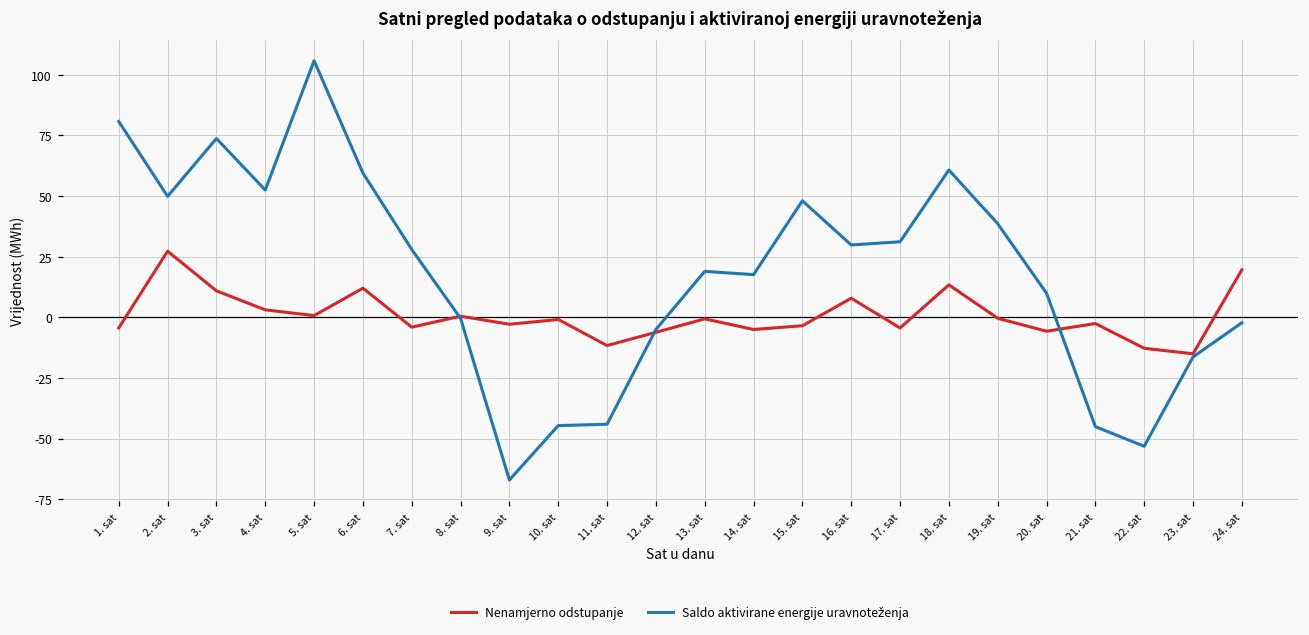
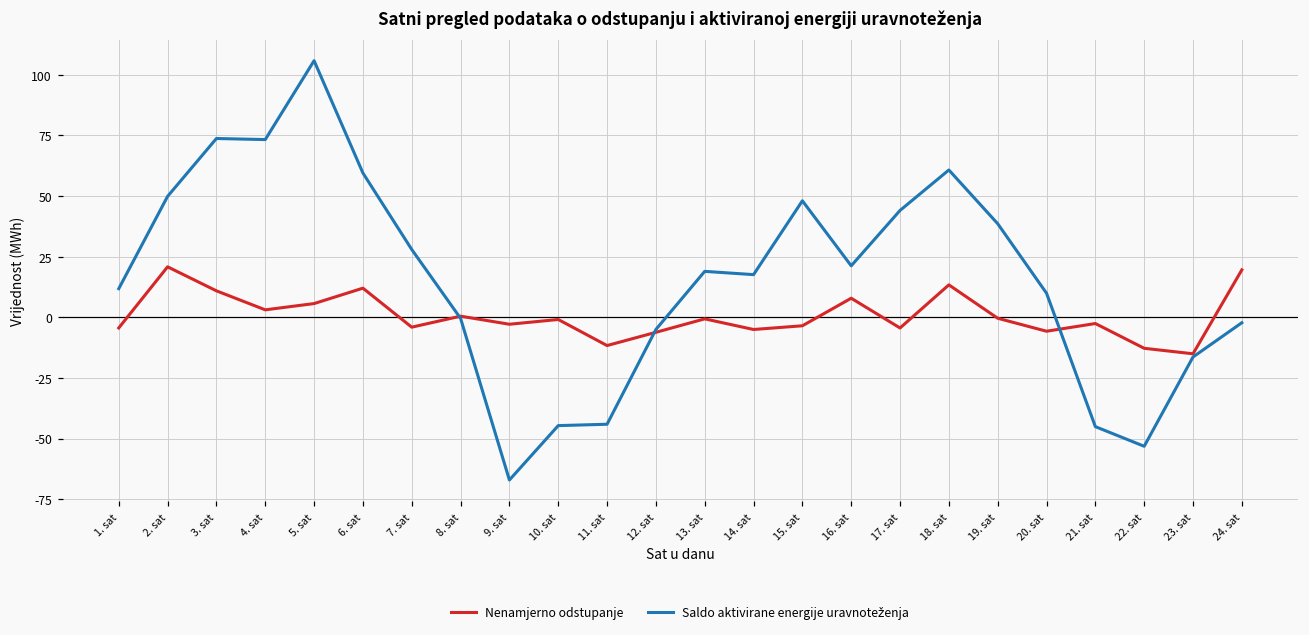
Saldo aktivirane energije uravnoteženja, 1. sat: 81 -> 12
Nenamjerno odstupanje, 2. sat: 27 -> 21
Saldo aktivirane energije uravnoteženja, 4. sat: 52 -> 73
Nenamjerno odstupanje, 5. sat: 1 -> 6
Saldo aktivirane energije uravnoteženja, 16. sat: 30 -> 21
Saldo aktivirane energije uravnoteženja, 17. sat: 31 -> 44
